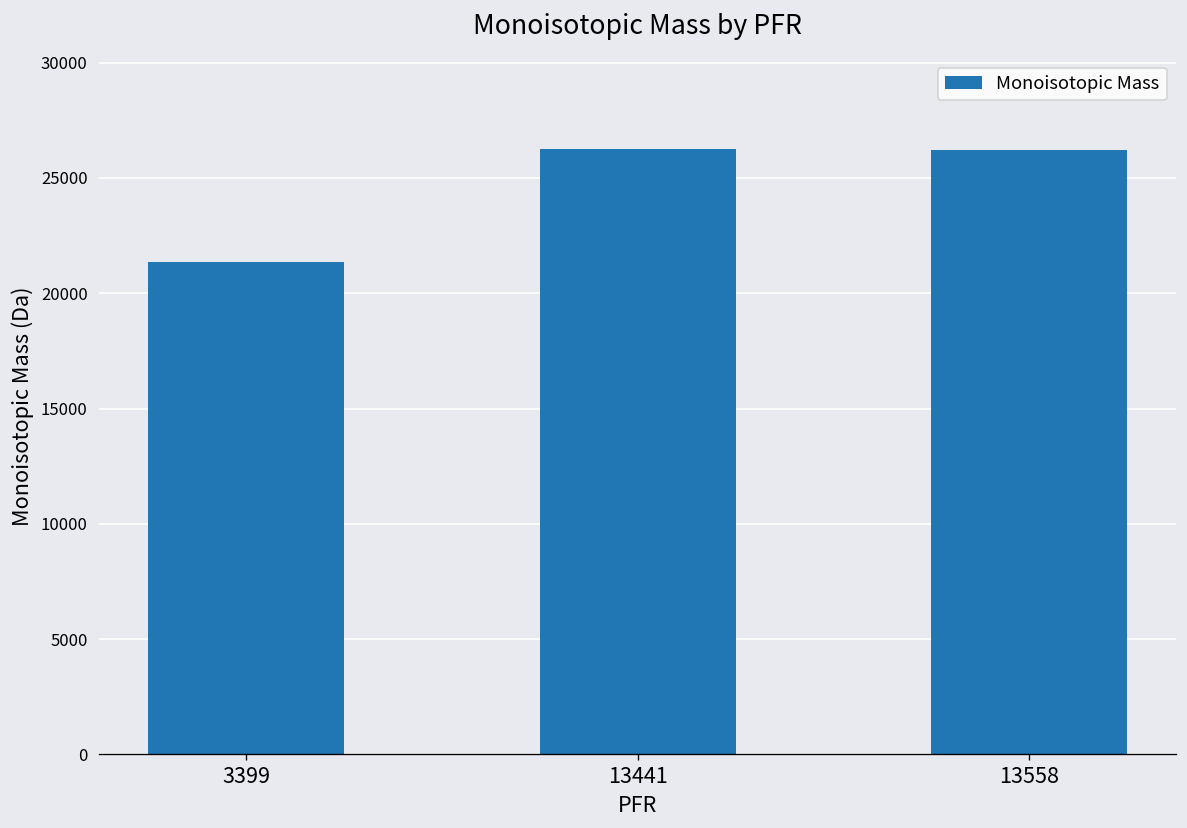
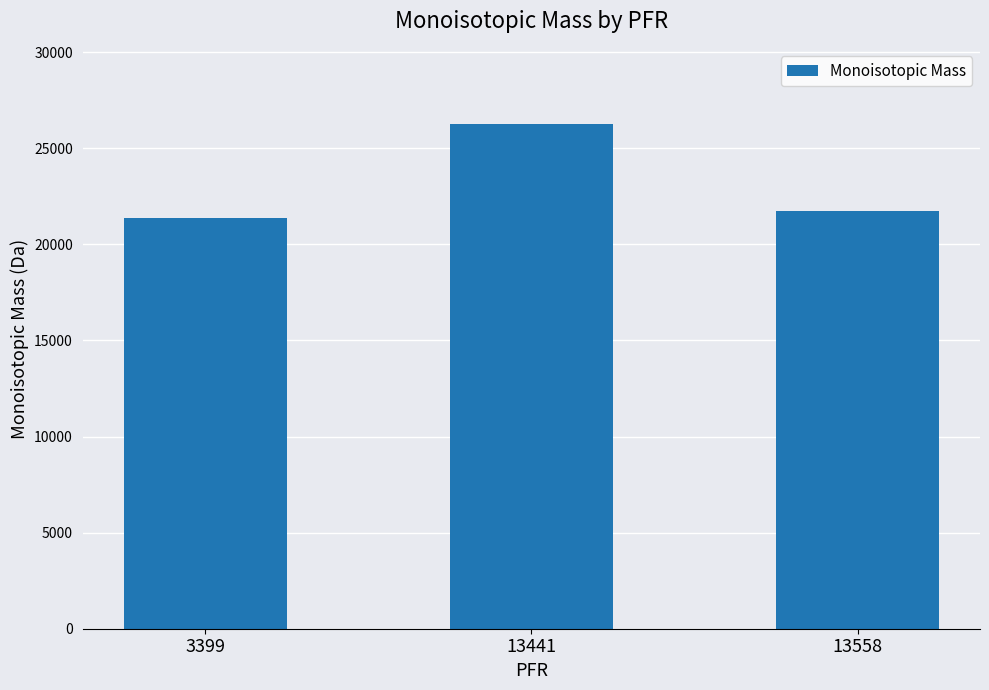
13558: 26200 -> 21700
